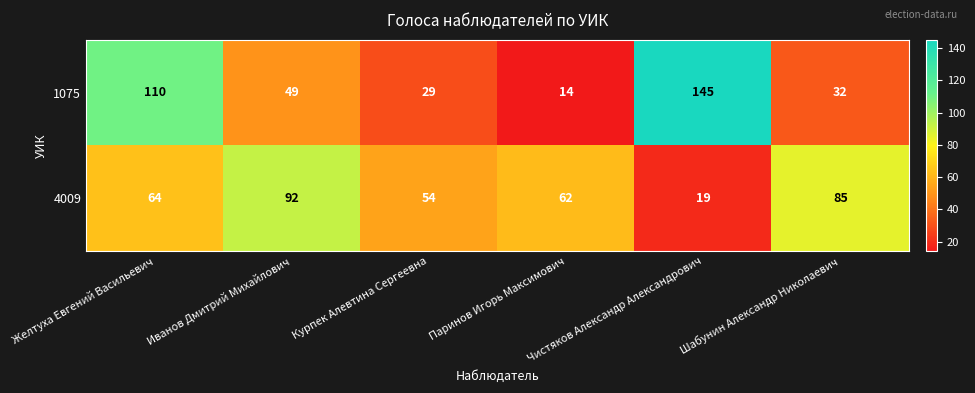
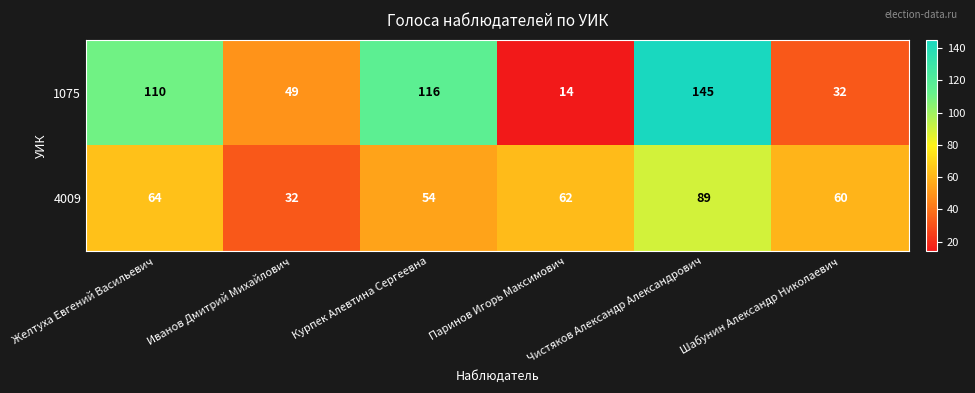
1075, Курпек Алевтина Сергеевна: 29 -> 116
4009, Иванов Дмитрий Михайлович: 92 -> 32
4009, Чистяков Александр Александрович: 19 -> 89
4009, Шабунин Александр Николаевич: 85 -> 60
